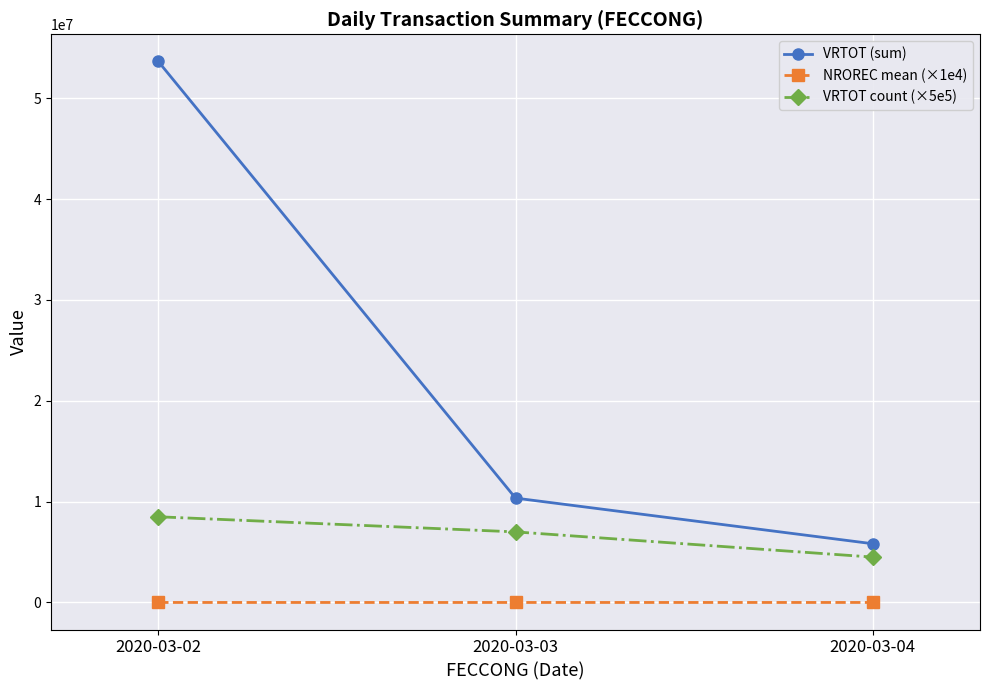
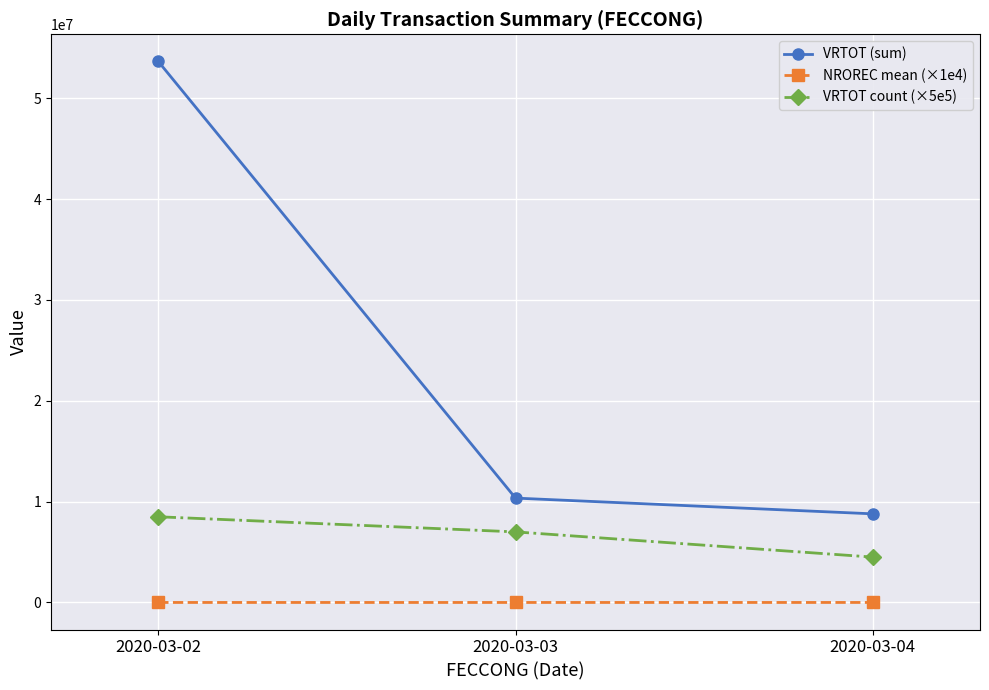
VRTOT (sum), 2020-03-04: 5800000 -> 8800000
